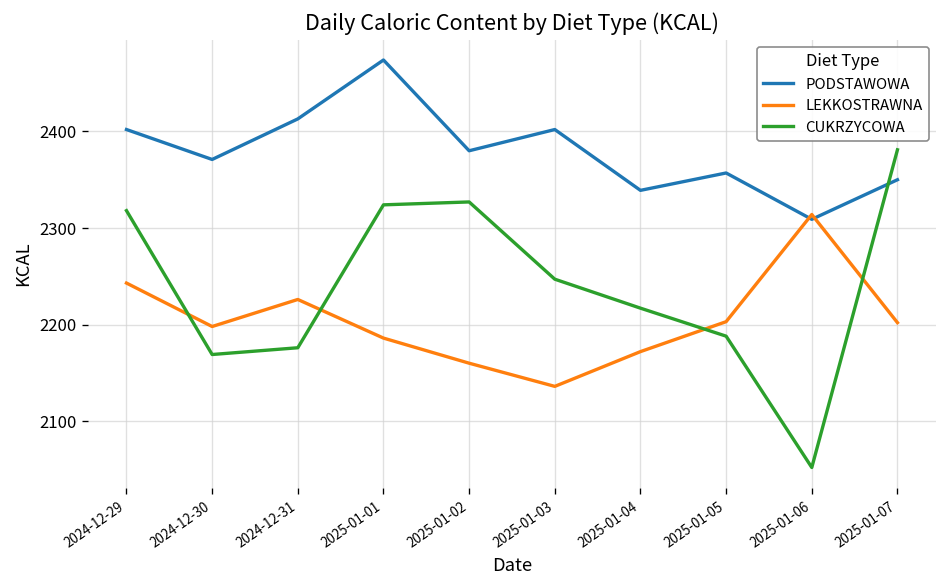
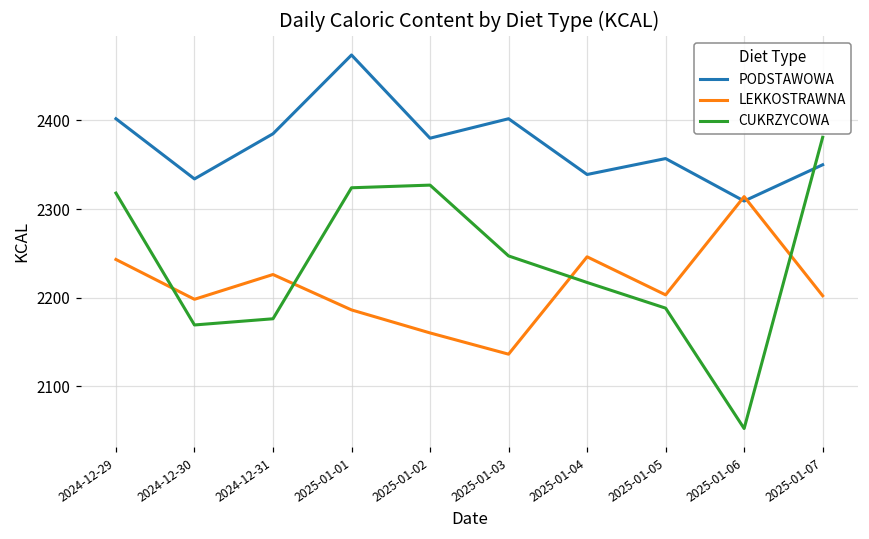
PODSTAWOWA, 2024-12-30: 2370 -> 2330
PODSTAWOWA, 2024-12-31: 2410 -> 2390
LEKKOSTRAWNA, 2025-01-04: 2170 -> 2250
